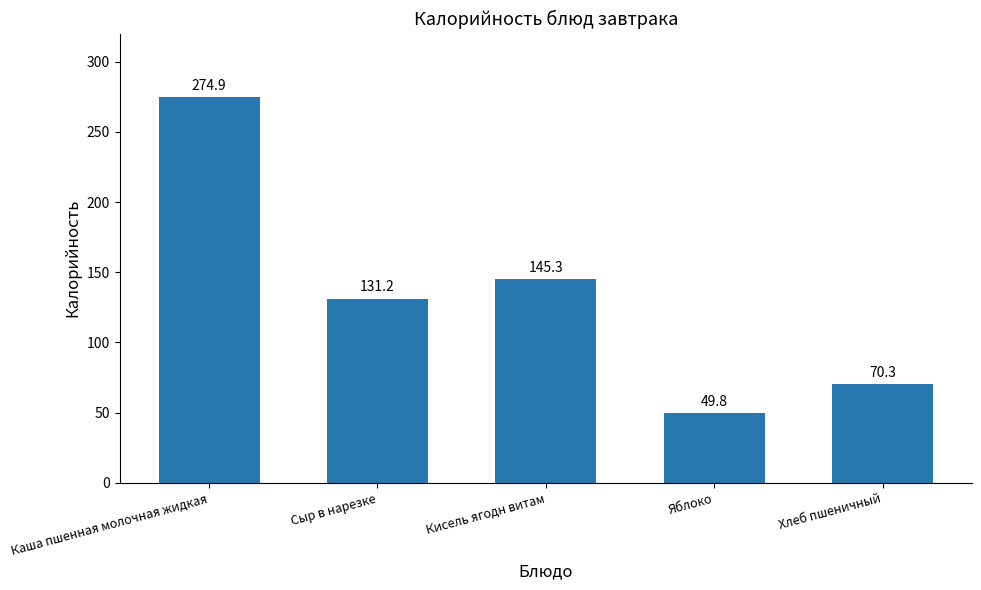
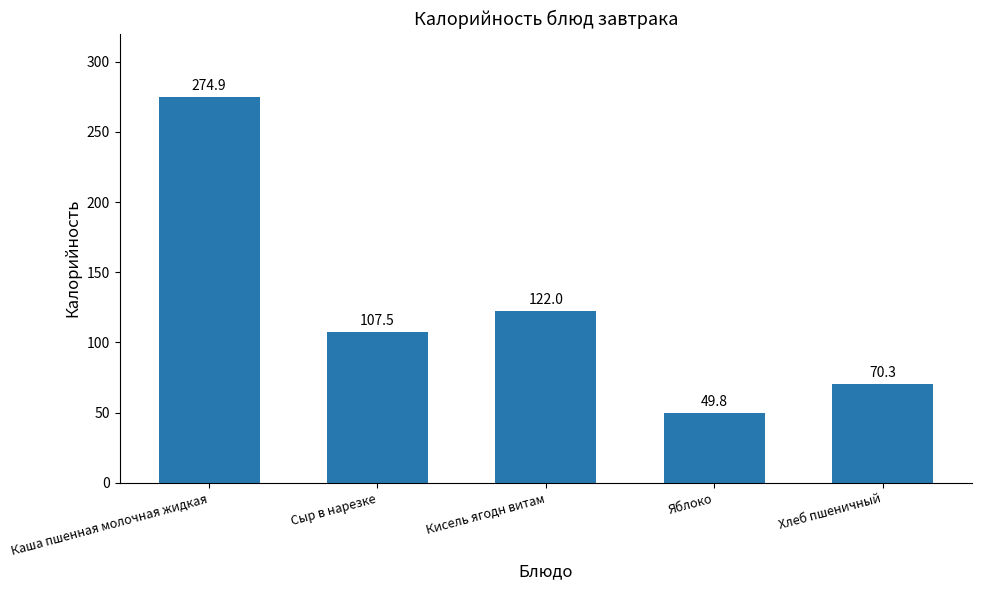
Сыр в нарезке: 131.2 -> 107.5
Кисель ягодн витам: 145.3 -> 122.0
